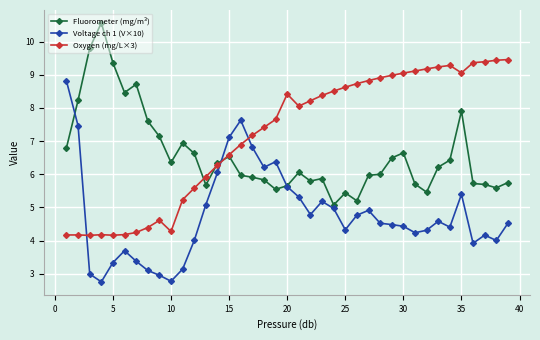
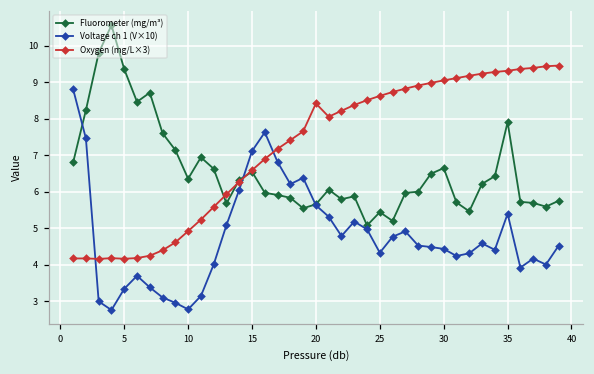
Oxygen (mg/L×3), 10: 4.3 -> 4.9
Oxygen (mg/L×3), 35: 9.1 -> 9.3
